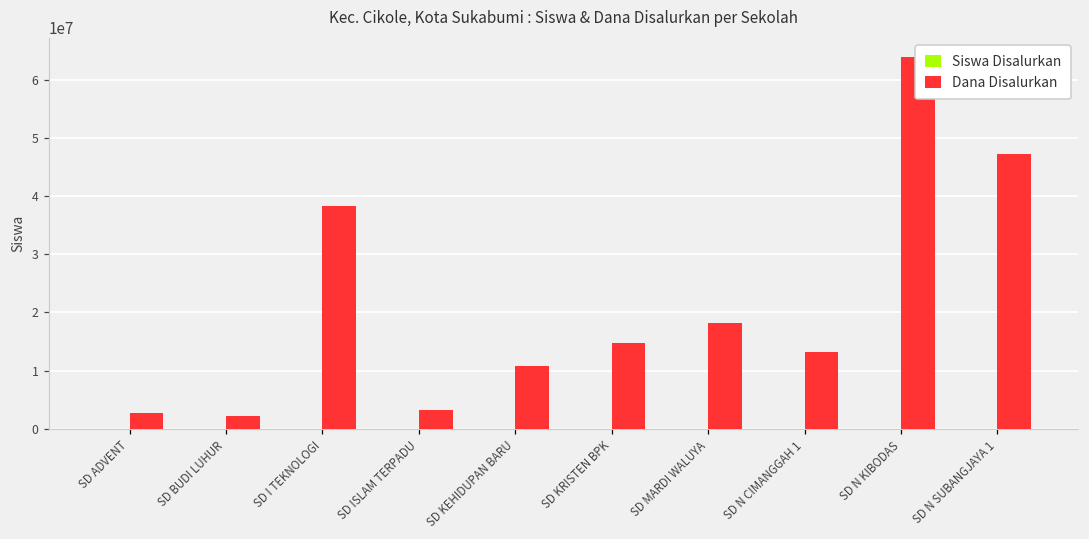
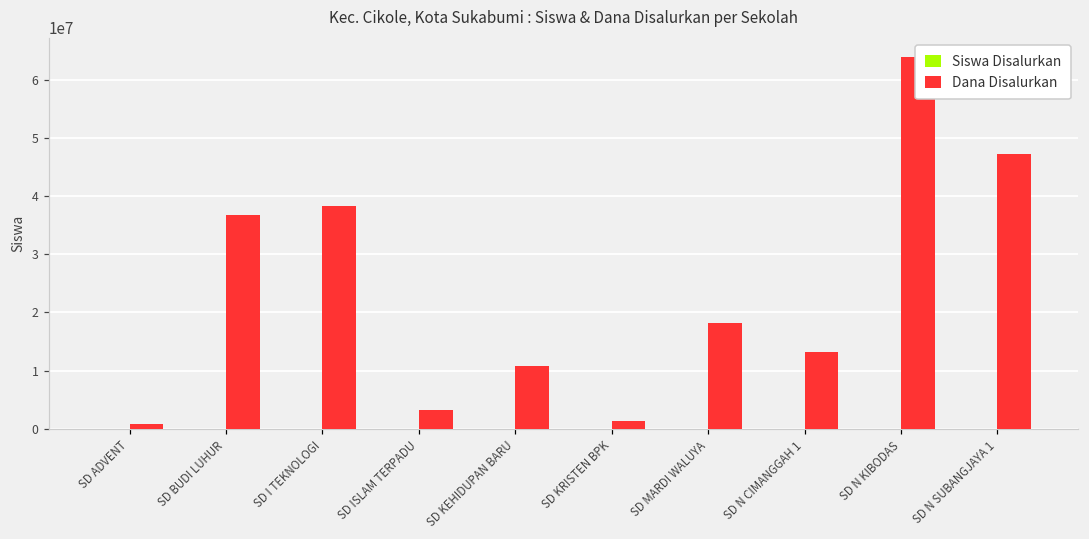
Dana Disalurkan, SD ADVENT: 3000000 -> 1000000
Dana Disalurkan, SD BUDI LUHUR: 2000000 -> 37000000
Dana Disalurkan, SD KRISTEN BPK: 15000000 -> 1000000
